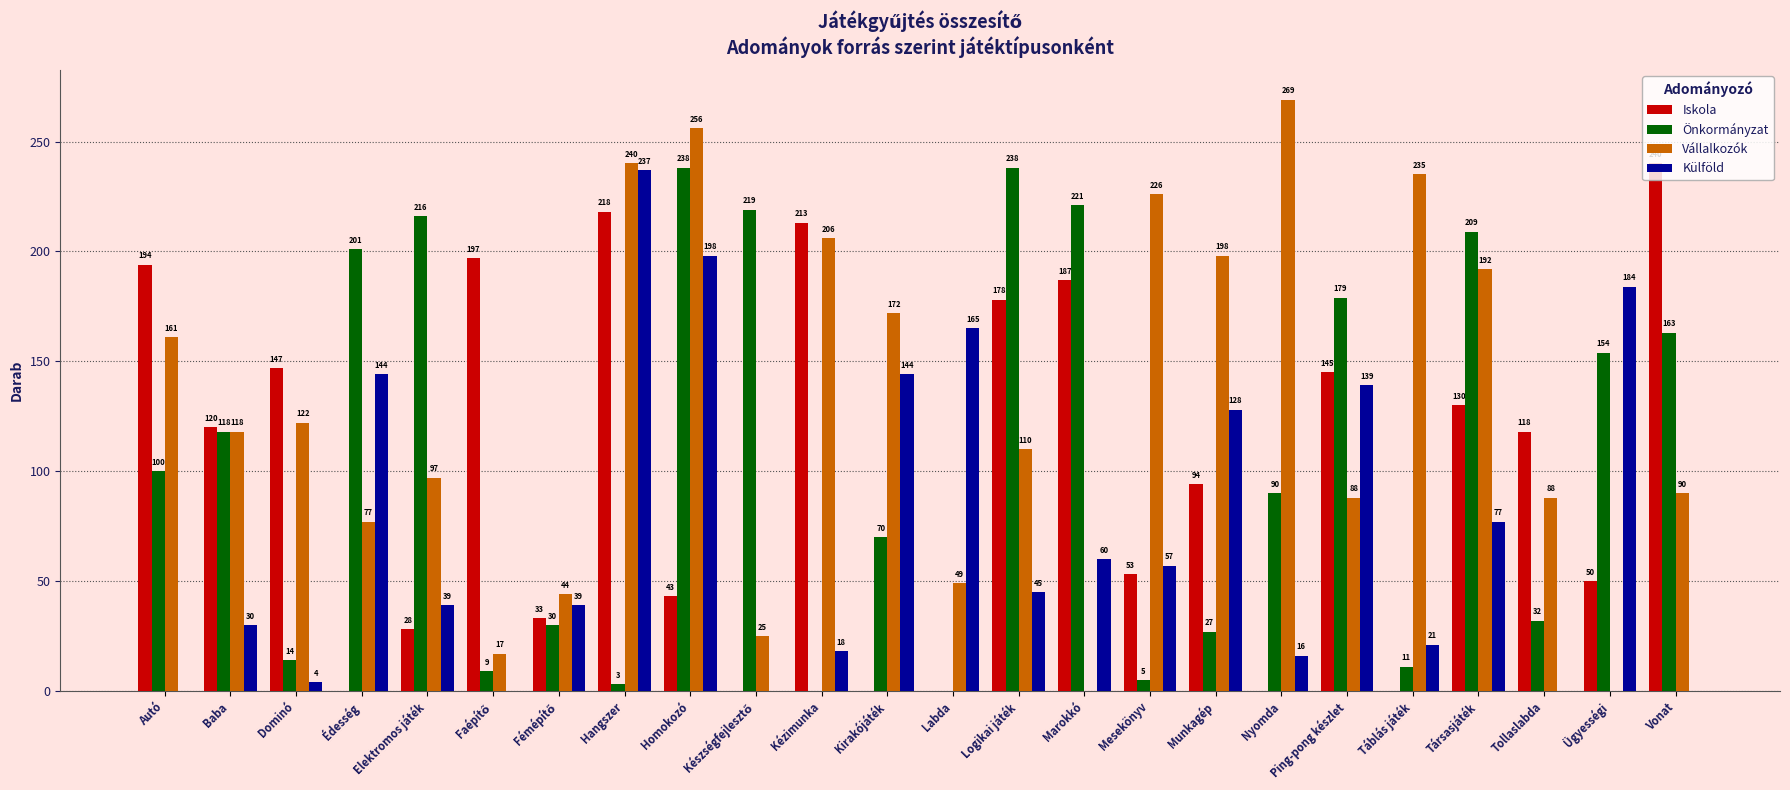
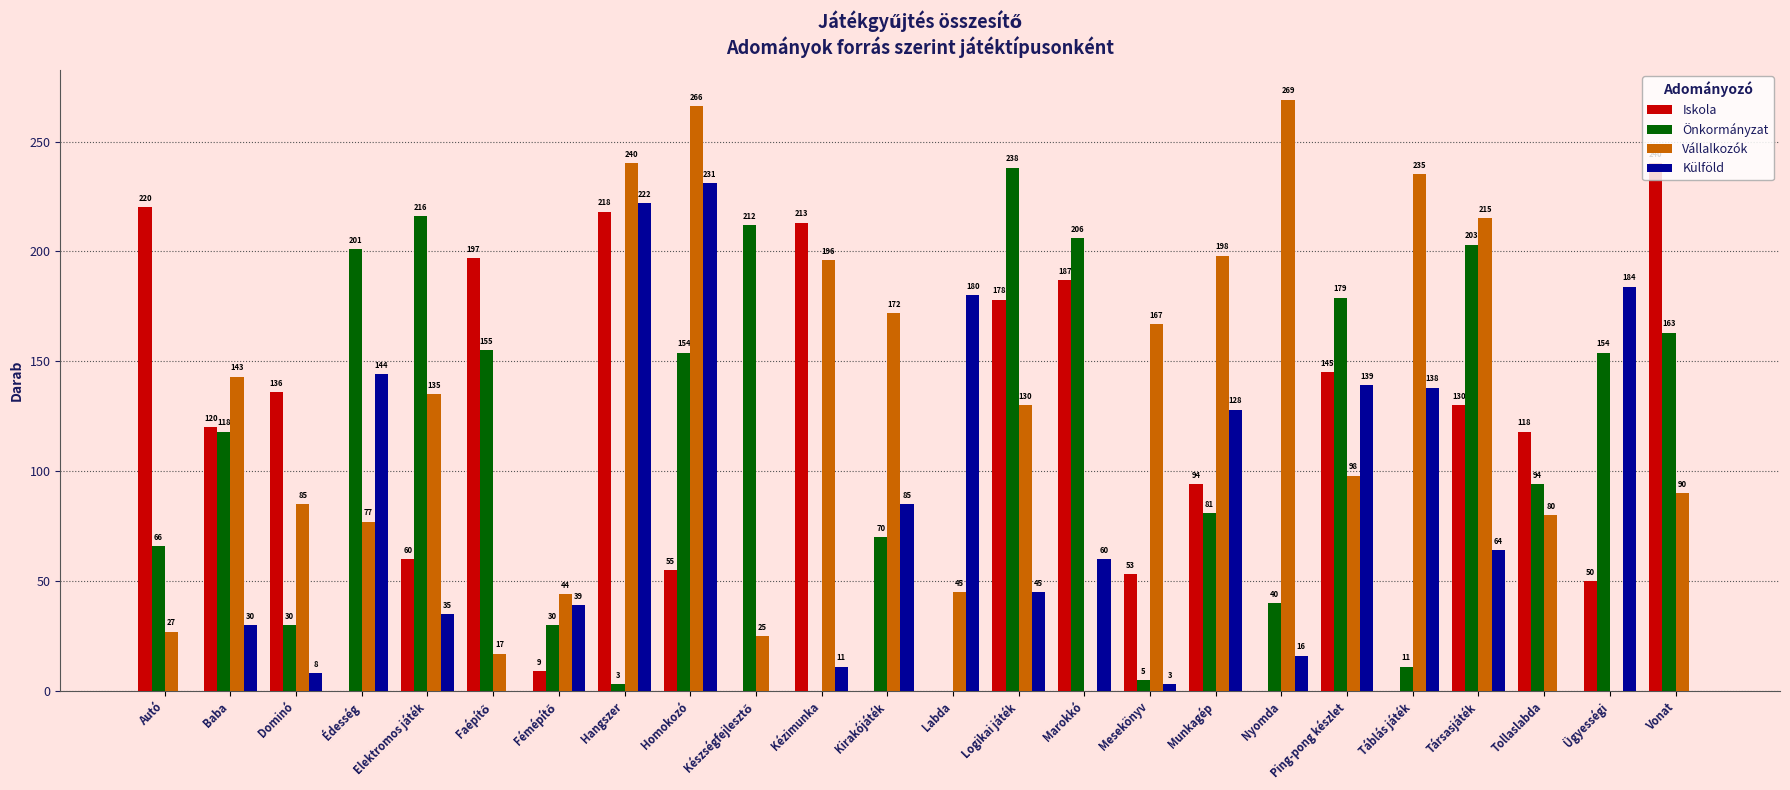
Iskola, Autó: 194 -> 220
Önkormányzat, Autó: 100 -> 66
Vállalkozók, Autó: 161 -> 27
Vállalkozók, Baba: 118 -> 143
Iskola, Dominó: 147 -> 136
Önkormányzat, Dominó: 14 -> 30
Vállalkozók, Dominó: 122 -> 85
Külföld, Dominó: 4 -> 8
Iskola, Elektromos játék: 28 -> 60
Vállalkozók, Elektromos játék: 97 -> 135
Külföld, Elektromos játék: 39 -> 35
Önkormányzat, Faépítő: 9 -> 155
Iskola, Fémépítő: 33 -> 9
Külföld, Hangszer: 237 -> 222
Iskola, Homokozó: 43 -> 55
Önkormányzat, Homokozó: 238 -> 154
Vállalkozók, Homokozó: 256 -> 266
Külföld, Homokozó: 198 -> 231
Önkormányzat, Készségfejlesztő: 219 -> 212
Vállalkozók, Kézimunka: 206 -> 196
Külföld, Kézimunka: 18 -> 11
Külföld, Kirakójáték: 144 -> 85
Vállalkozók, Labda: 49 -> 45
Külföld, Labda: 165 -> 180
Vállalkozók, Logikai játék: 110 -> 130
Önkormányzat, Marokkó: 221 -> 206
Vállalkozók, Mesekönyv: 226 -> 167
Külföld, Mesekönyv: 57 -> 3
Önkormányzat, Munkagép: 27 -> 81
Önkormányzat, Nyomda: 90 -> 40
Vállalkozók, Ping-pong készlet: 88 -> 98
Külföld, Táblás játék: 21 -> 138
Önkormányzat, Társasjáték: 209 -> 203
Vállalkozók, Társasjáték: 192 -> 215
Külföld, Társasjáték: 77 -> 64
Önkormányzat, Tollaslabda: 32 -> 94
Vállalkozók, Tollaslabda: 88 -> 80
